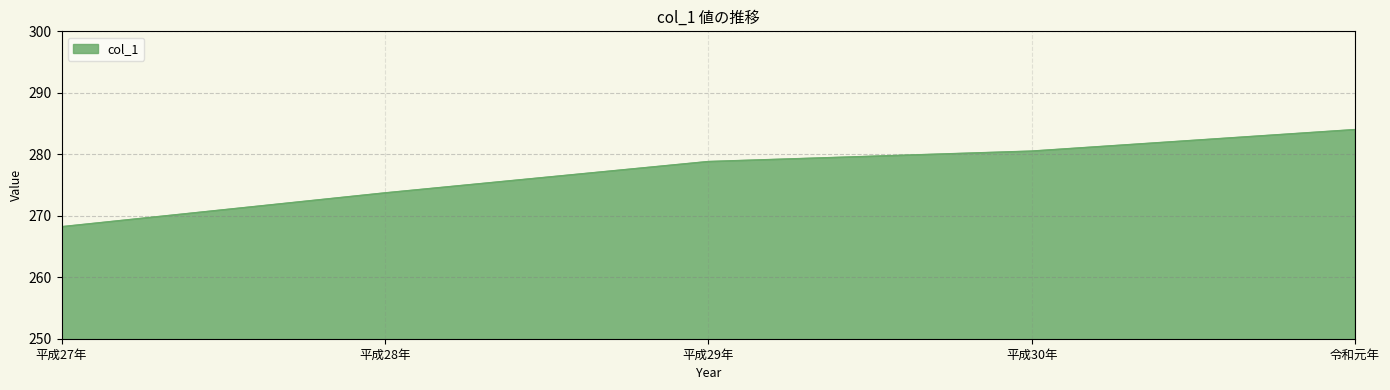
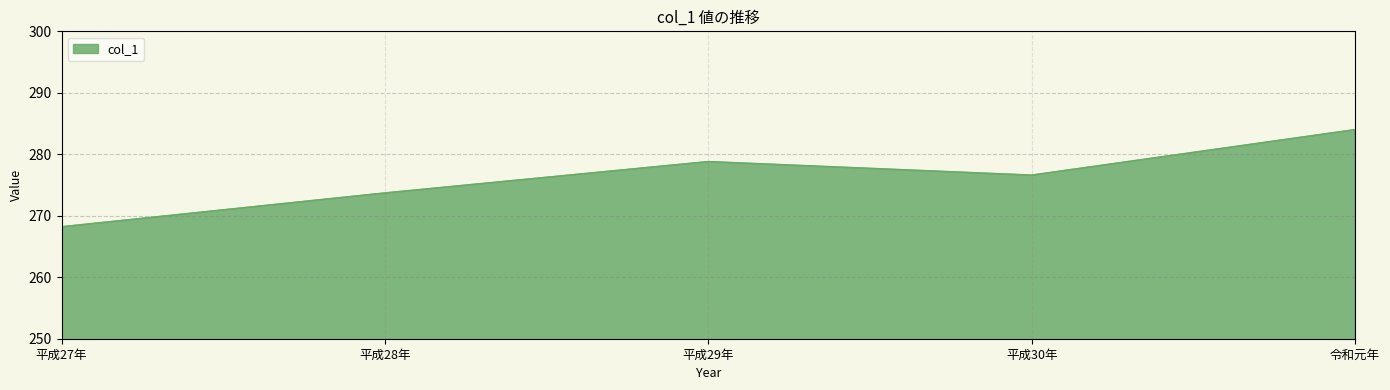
平成30年: 281 -> 277
